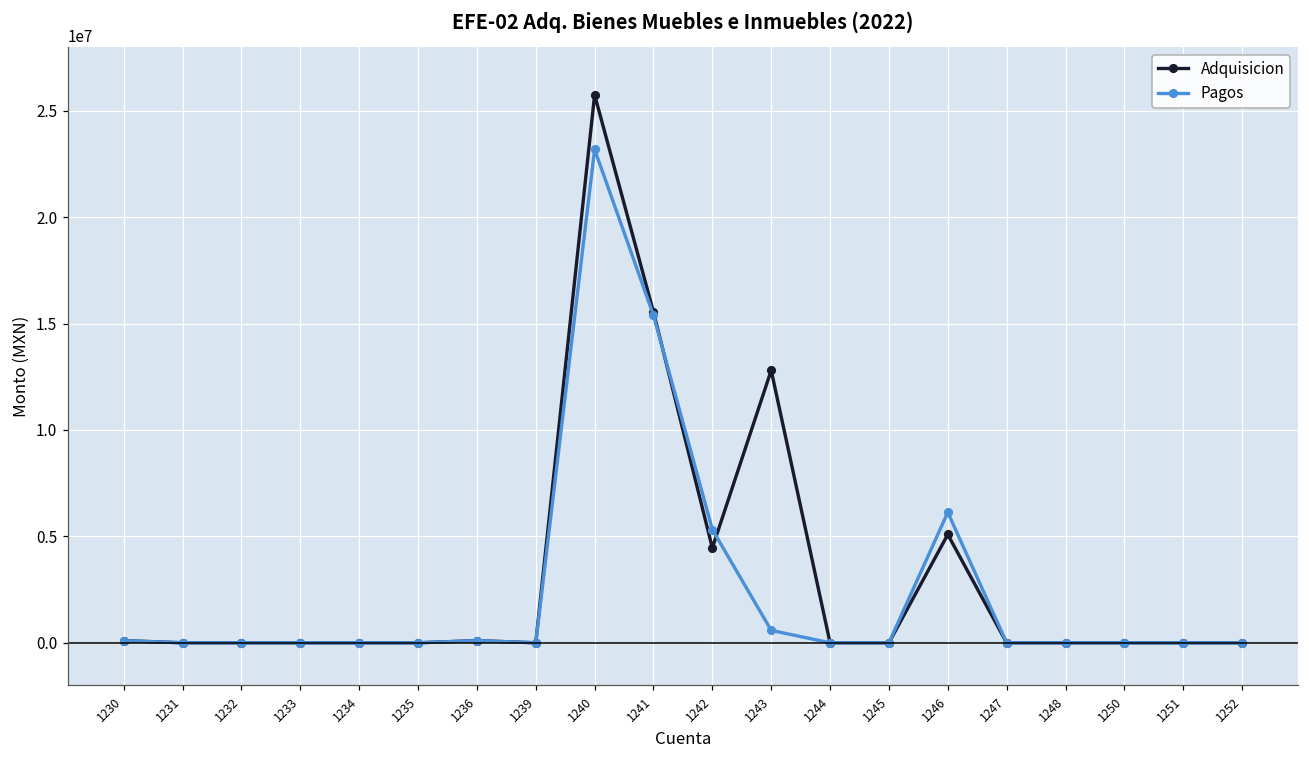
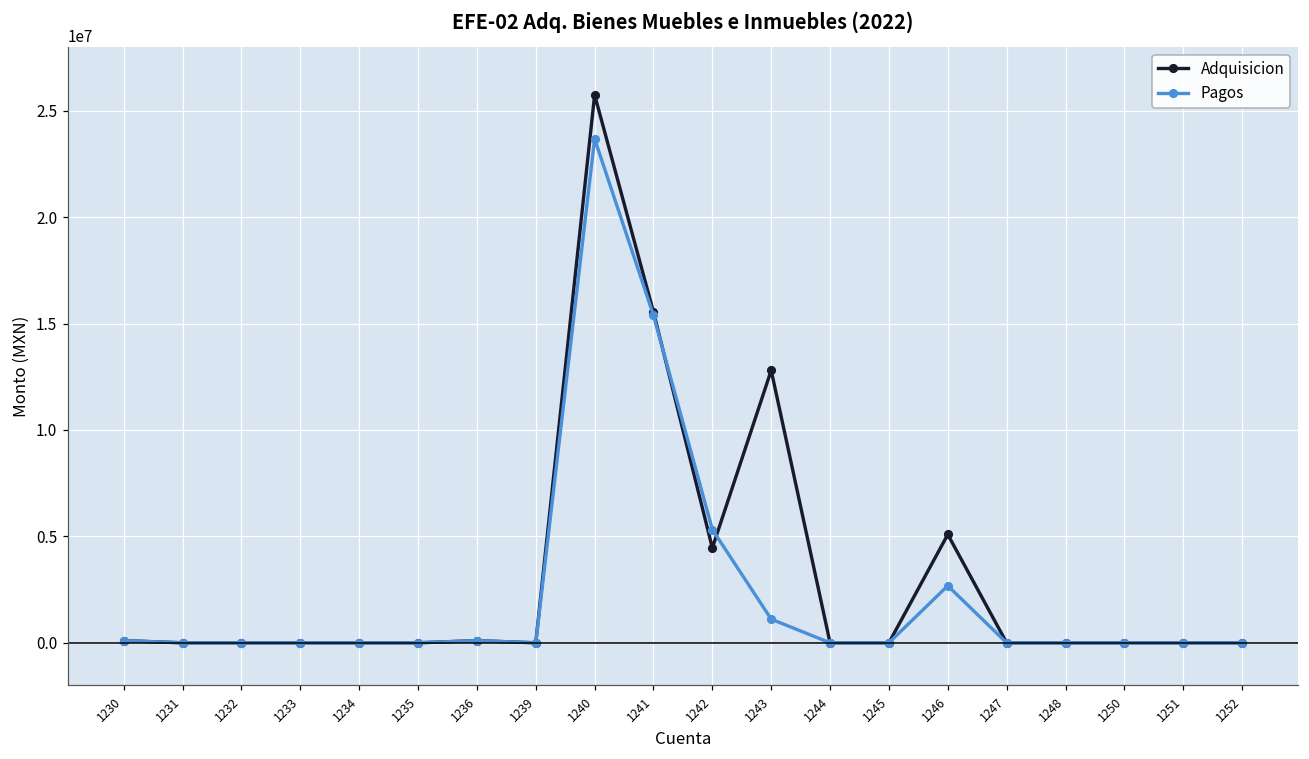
Pagos, 1240: 23200000 -> 23700000
Pagos, 1243: 600000 -> 1100000
Pagos, 1246: 6100000 -> 2700000
